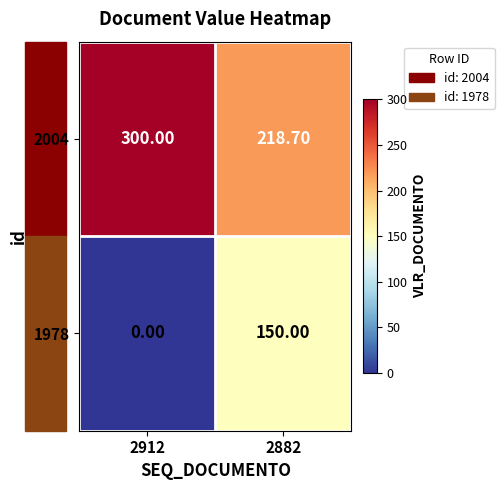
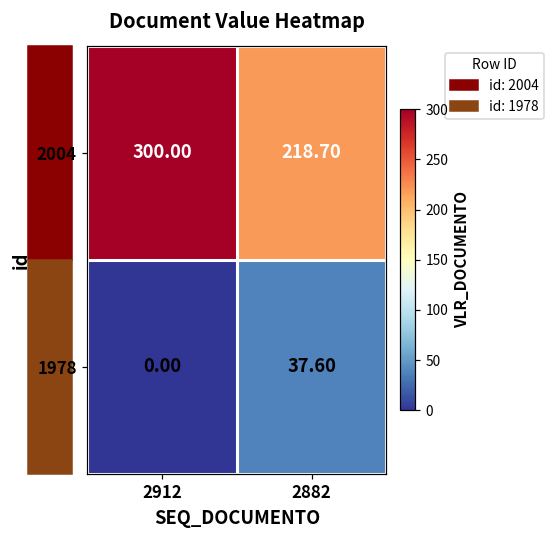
1978, 2882: 150.00 -> 37.60
